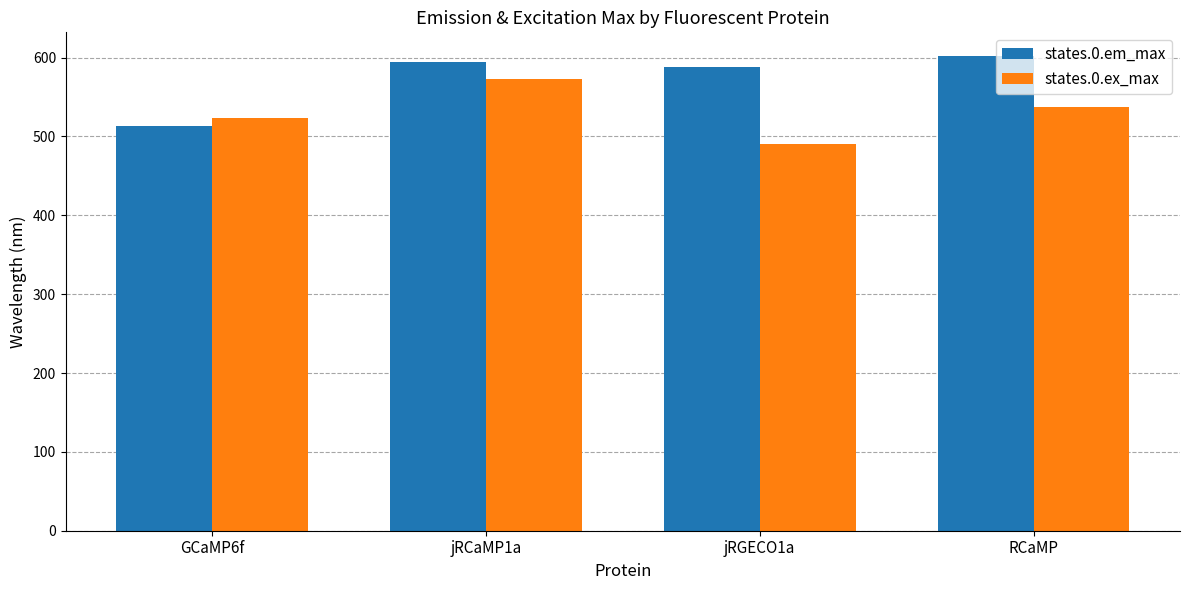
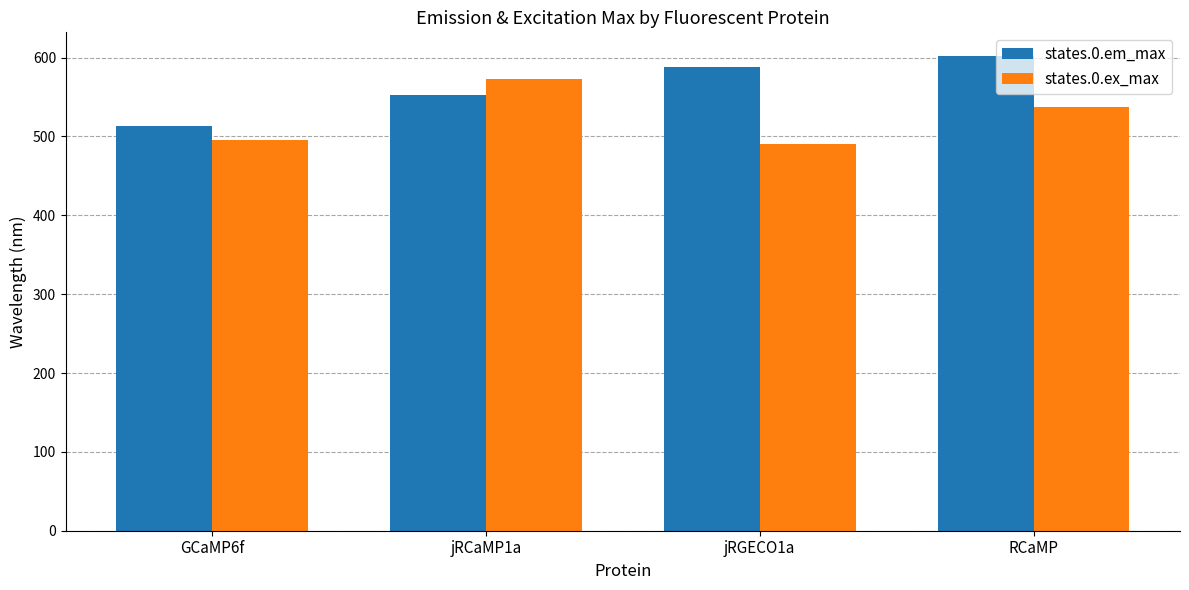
states.0.ex_max, GCaMP6f: 520 -> 500
states.0.em_max, jRCaMP1a: 600 -> 550
